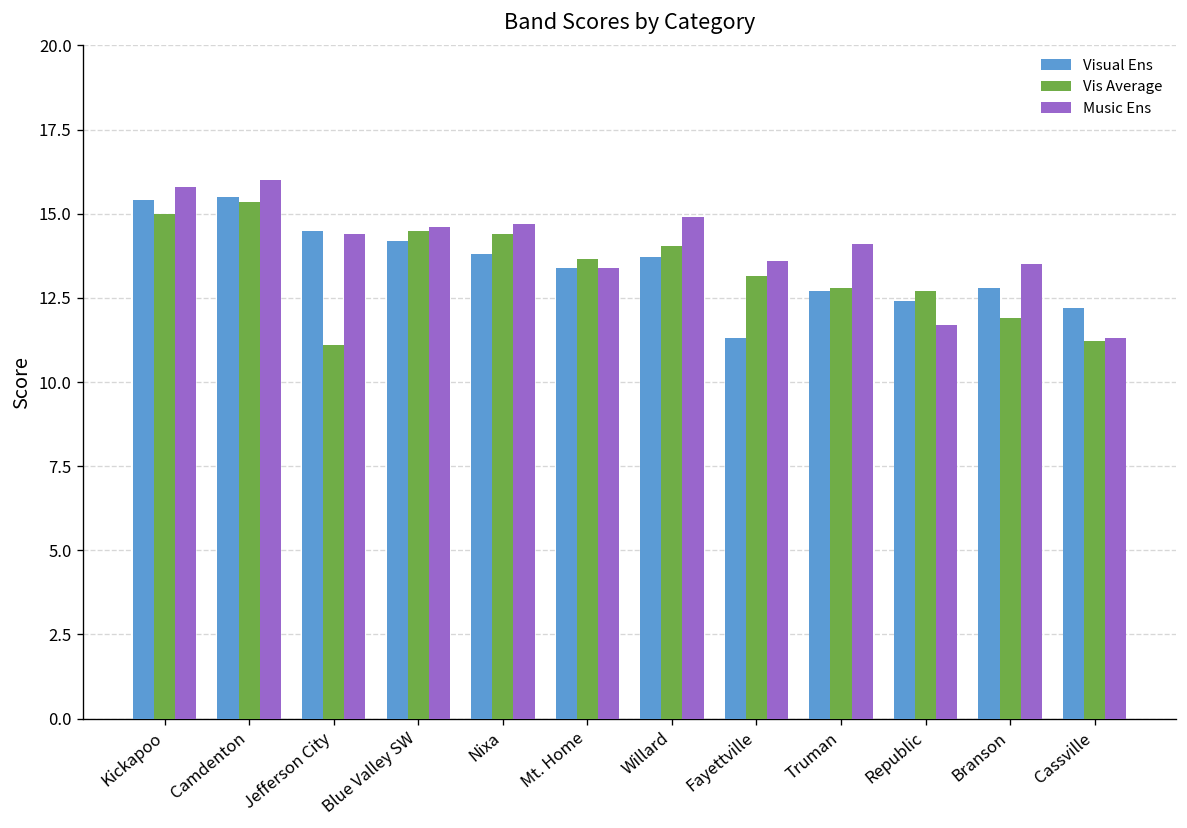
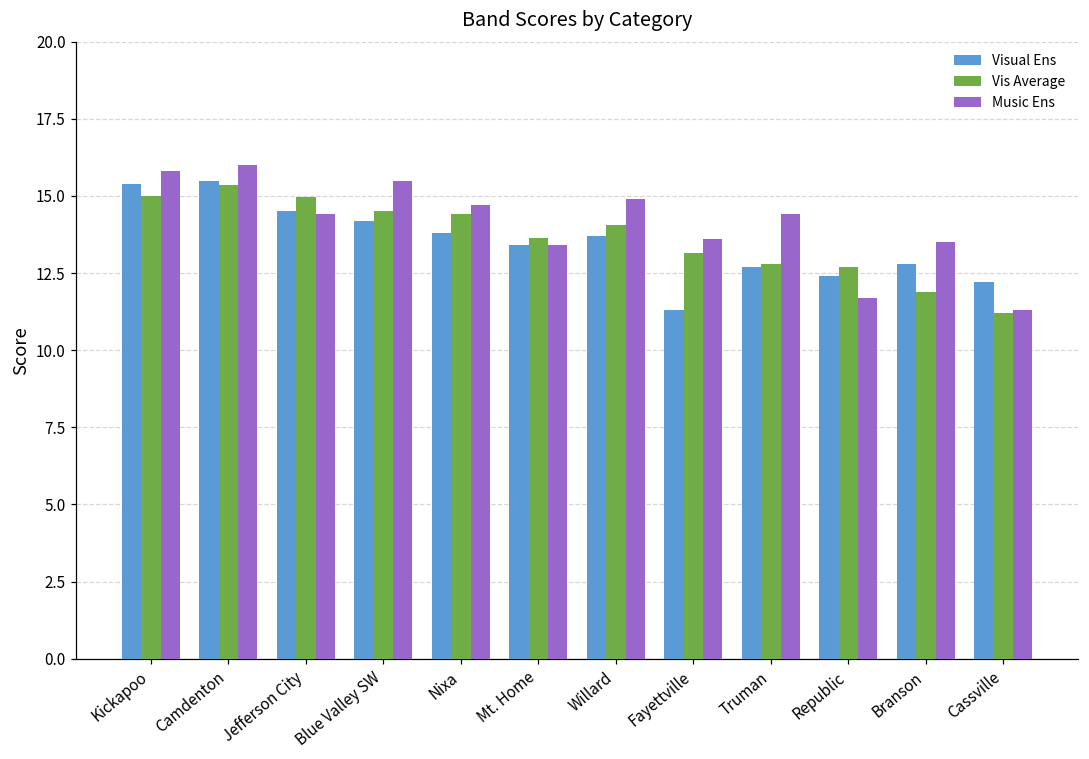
Vis Average, Jefferson City: 11.1 -> 15.0
Music Ens, Blue Valley SW: 14.6 -> 15.5
Music Ens, Truman: 14.1 -> 14.4
